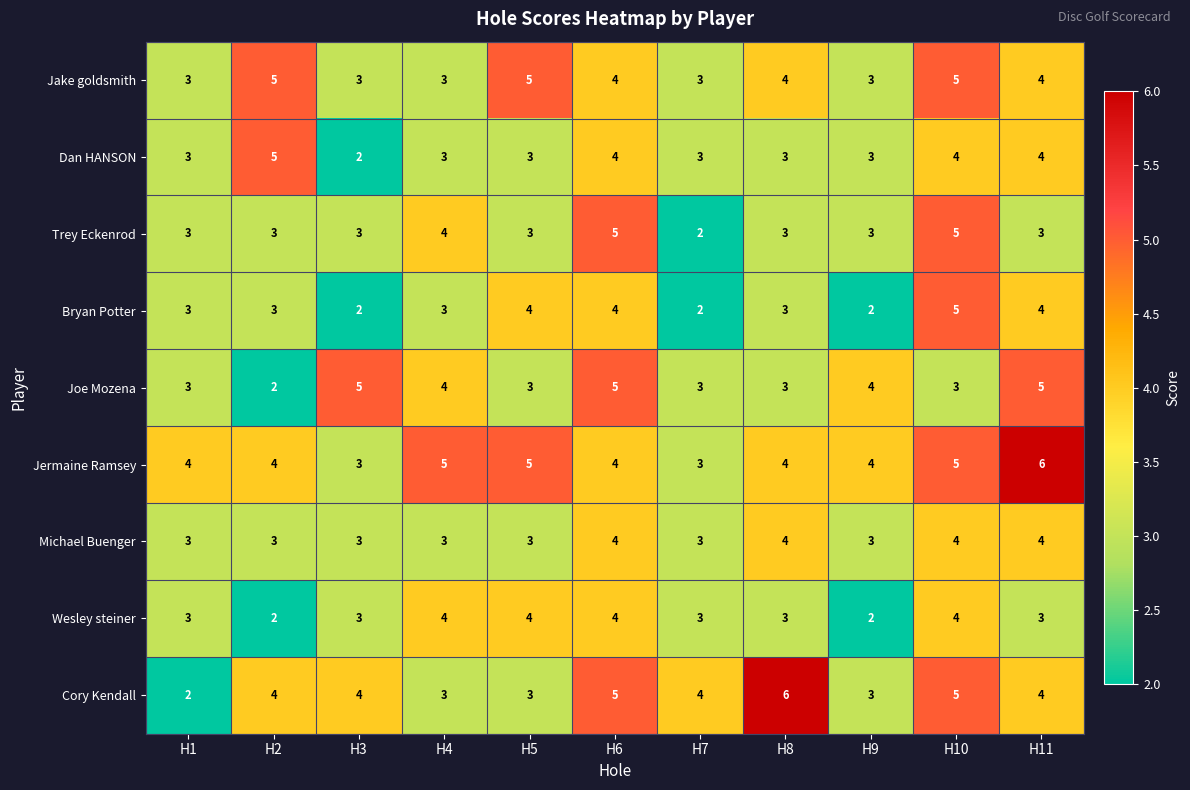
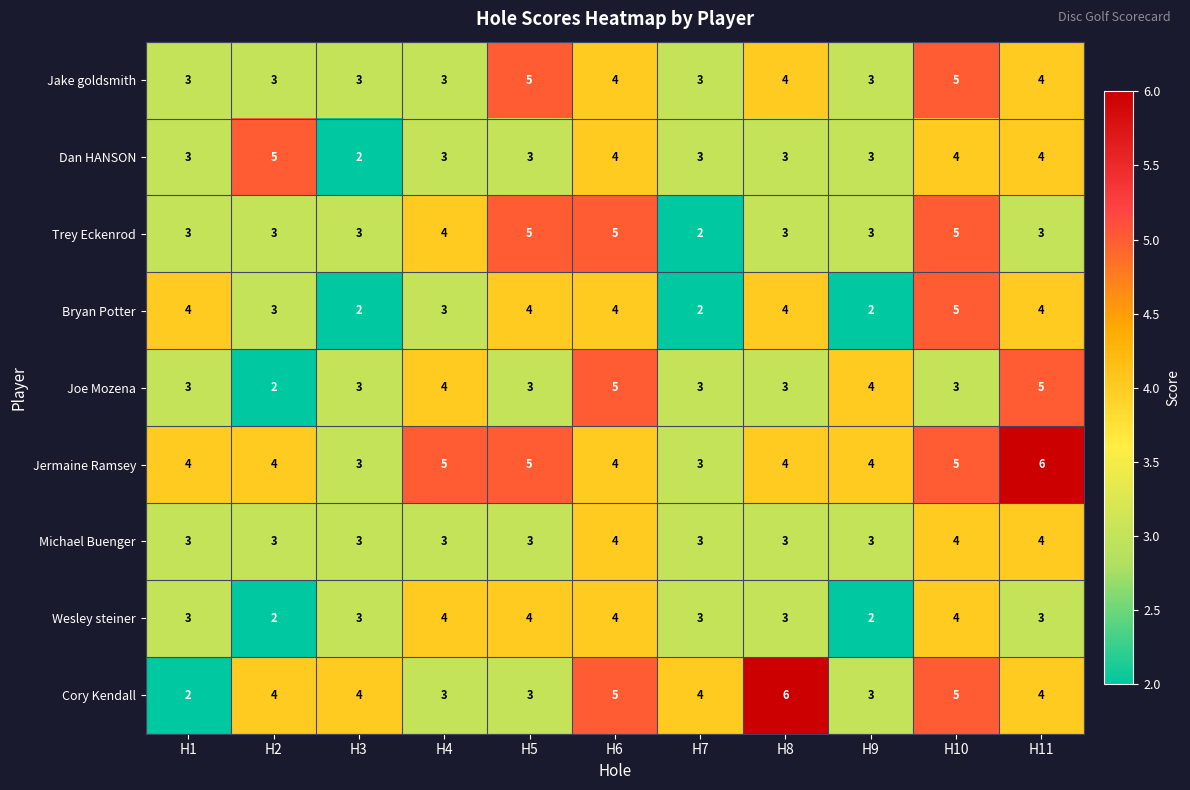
Jake goldsmith, H2: 5 -> 3
Trey Eckenrod, H5: 3 -> 5
Bryan Potter, H1: 3 -> 4
Bryan Potter, H8: 3 -> 4
Joe Mozena, H3: 5 -> 3
Michael Buenger, H8: 4 -> 3
